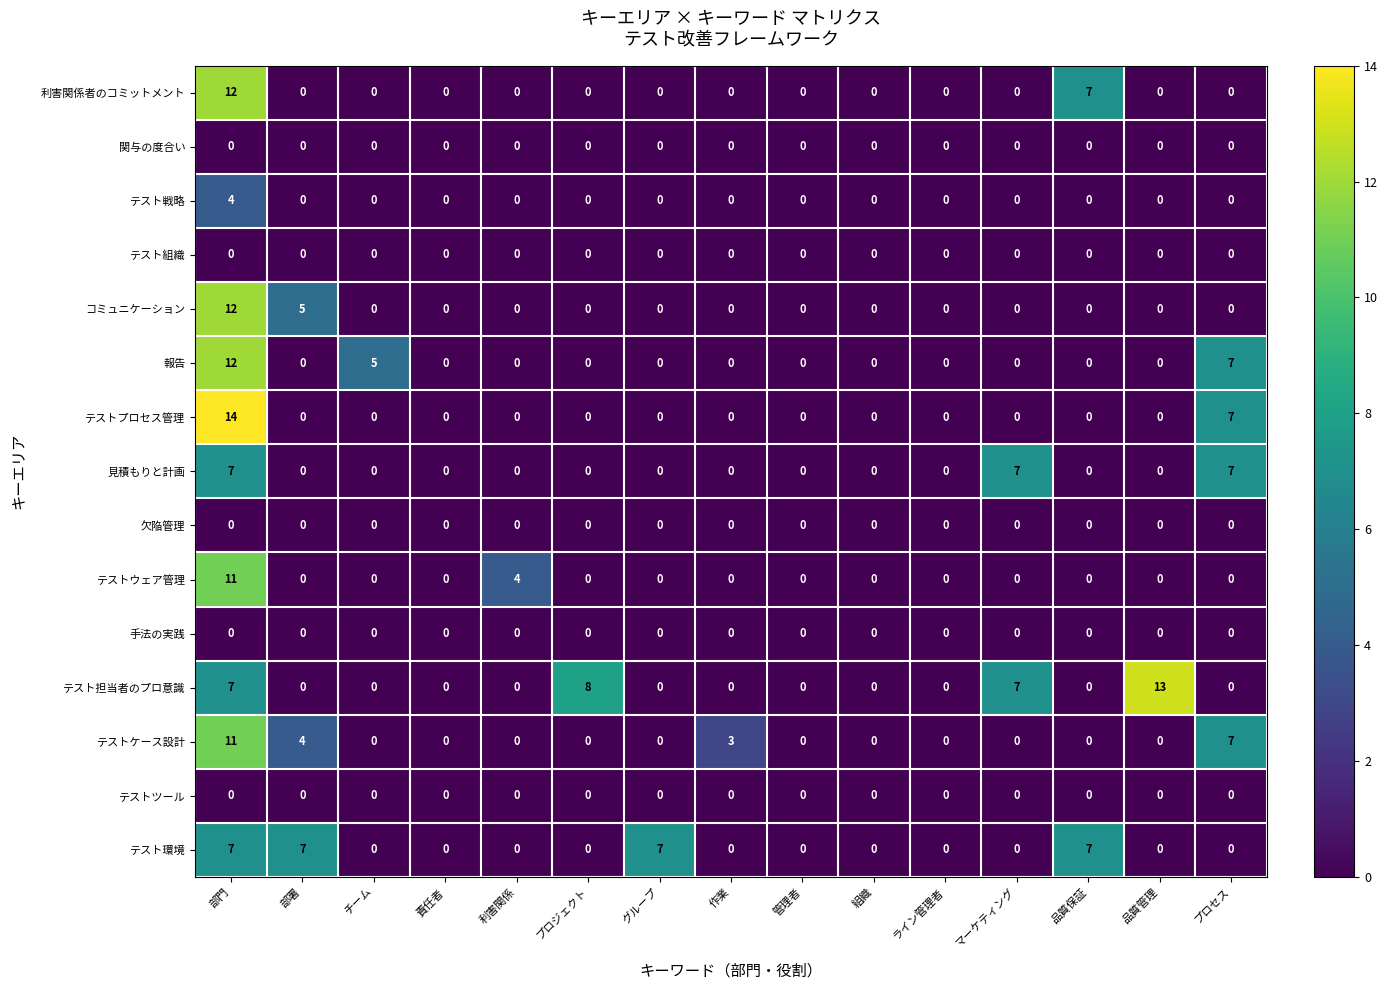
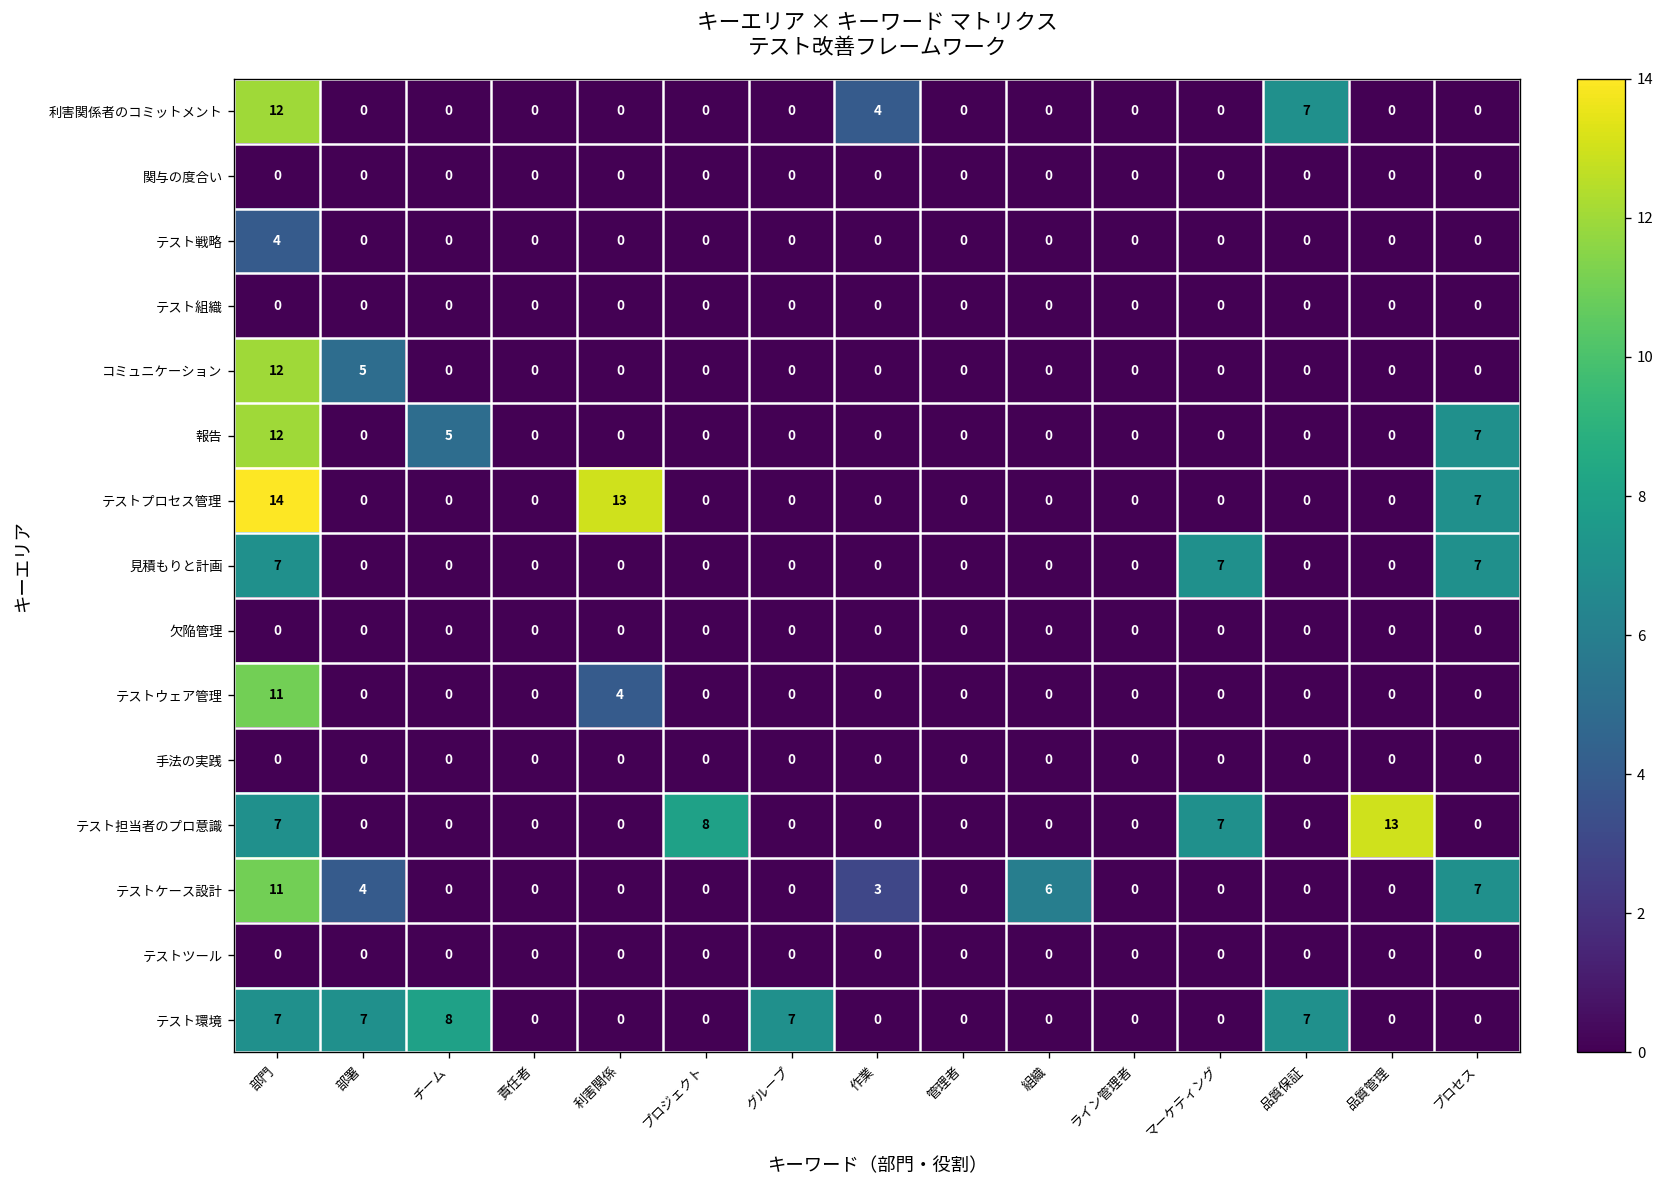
利害関係者のコミットメント, 作業: 0 -> 4
テストプロセス管理, 利害関係: 0 -> 13
テストケース設計, 組織: 0 -> 6
テスト環境, チーム: 0 -> 8
